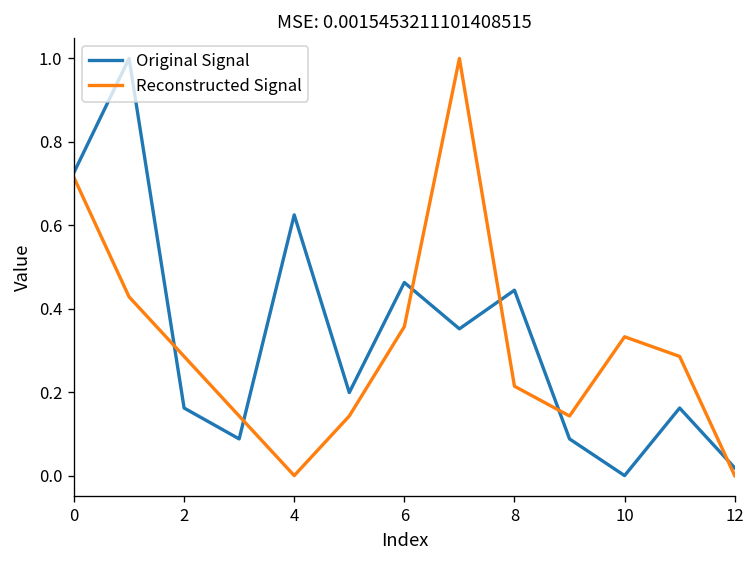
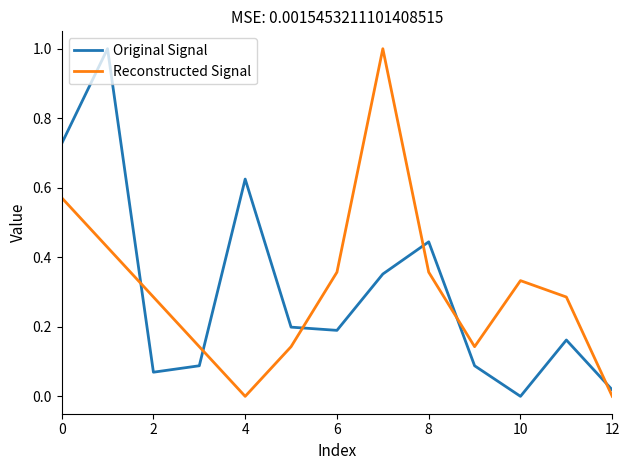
Reconstructed Signal, 0: 0.71 -> 0.57
Original Signal, 2: 0.16 -> 0.07
Original Signal, 6: 0.46 -> 0.19
Reconstructed Signal, 8: 0.21 -> 0.36
